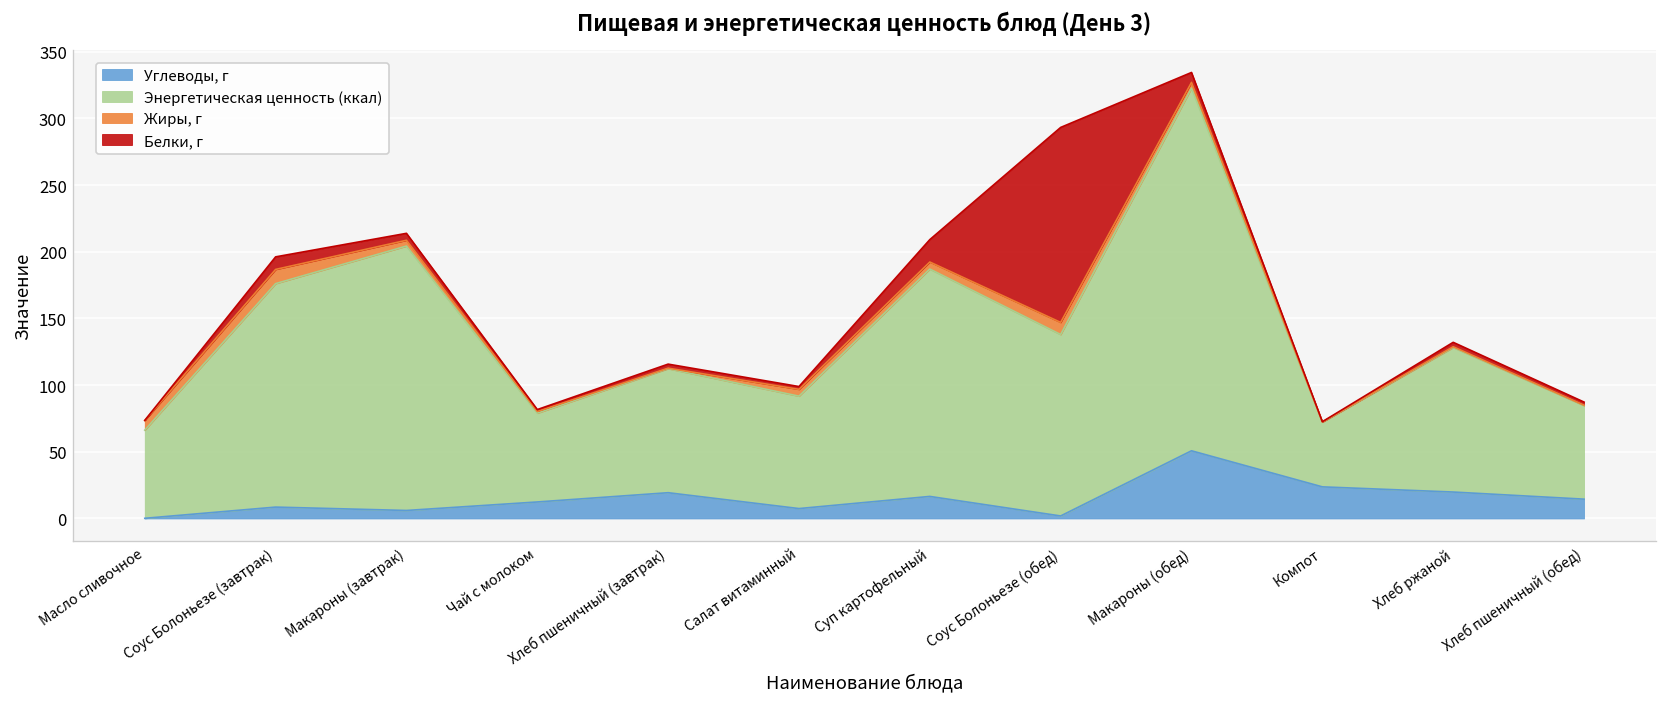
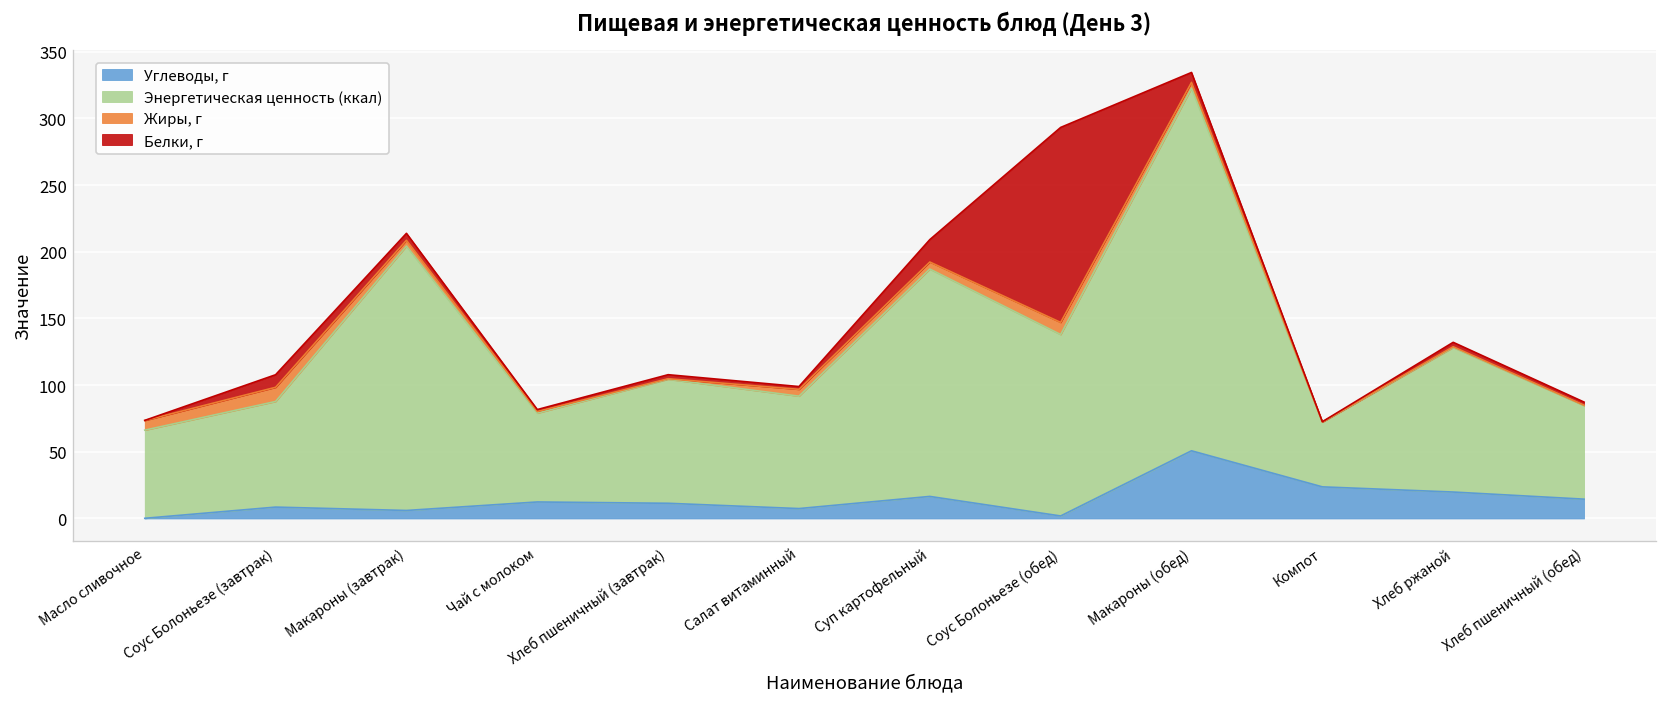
Энергетическая ценность (ккал), Соус Болоньезе (завтрак): 168 -> 79
Углеводы, г, Хлеб пшеничный (завтрак): 19 -> 11
